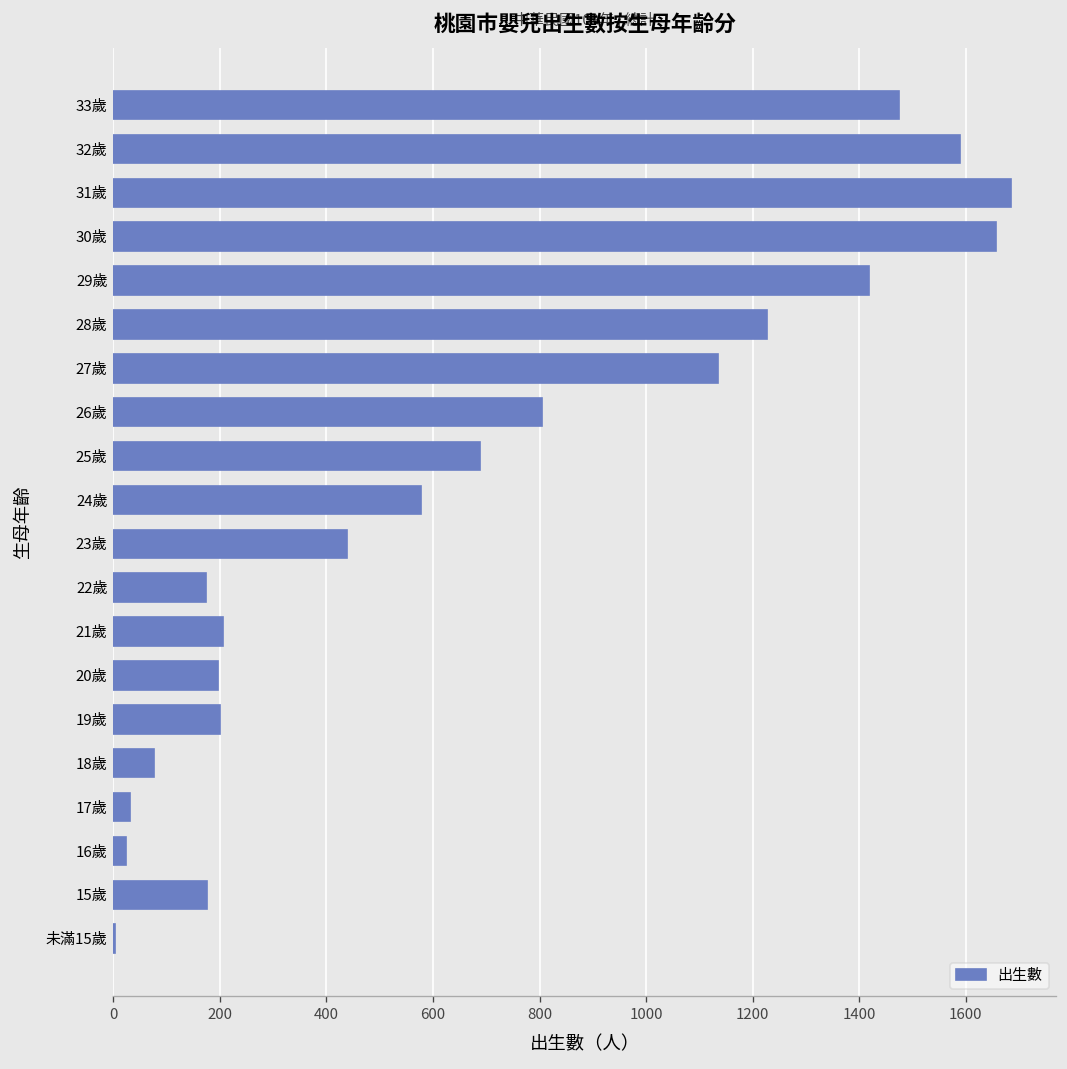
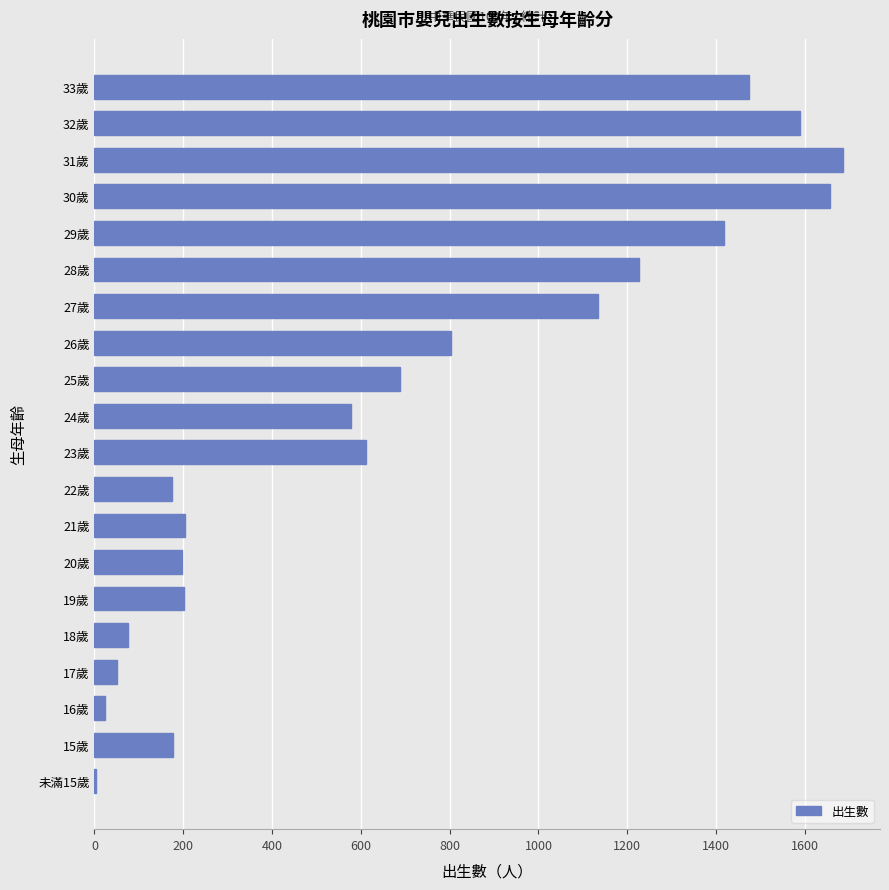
23歲: 440 -> 610
17歲: 30 -> 50
